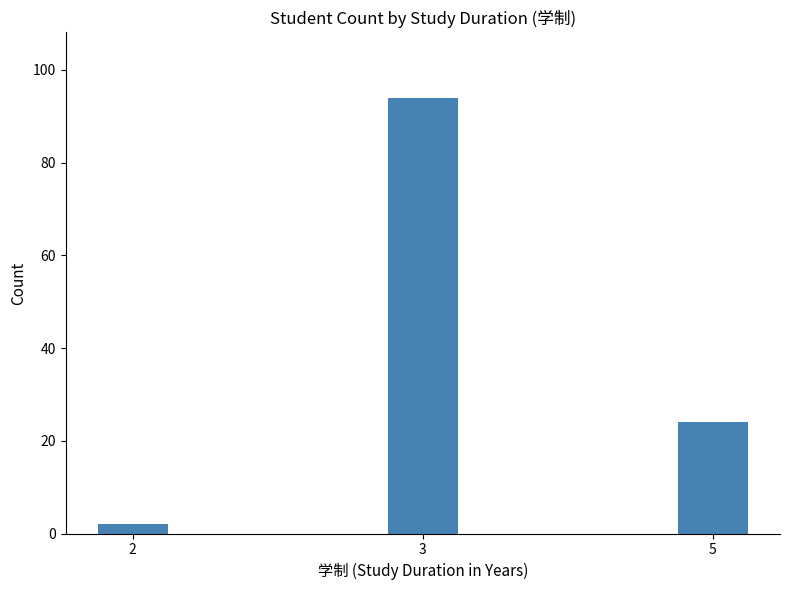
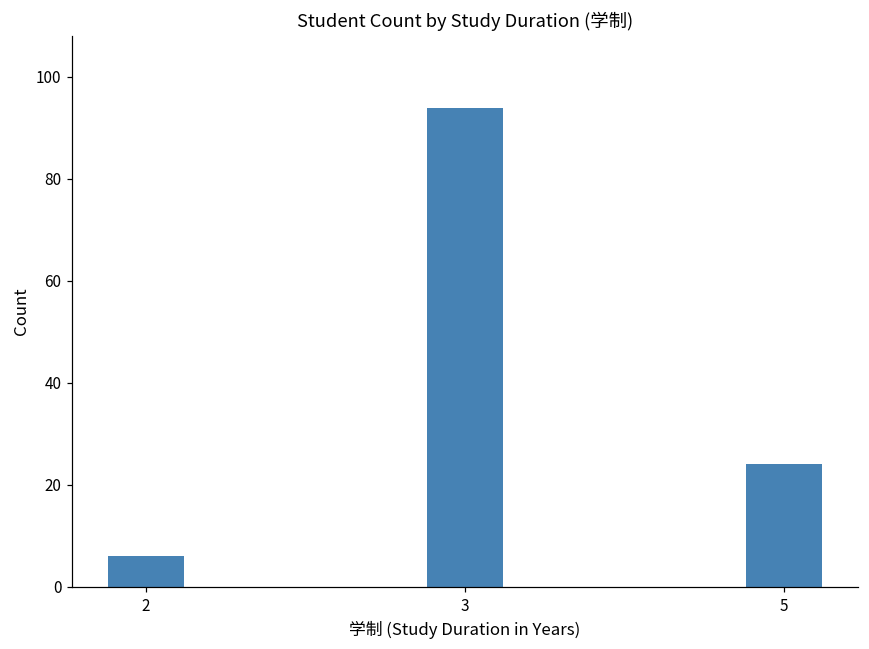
2: 2 -> 6
